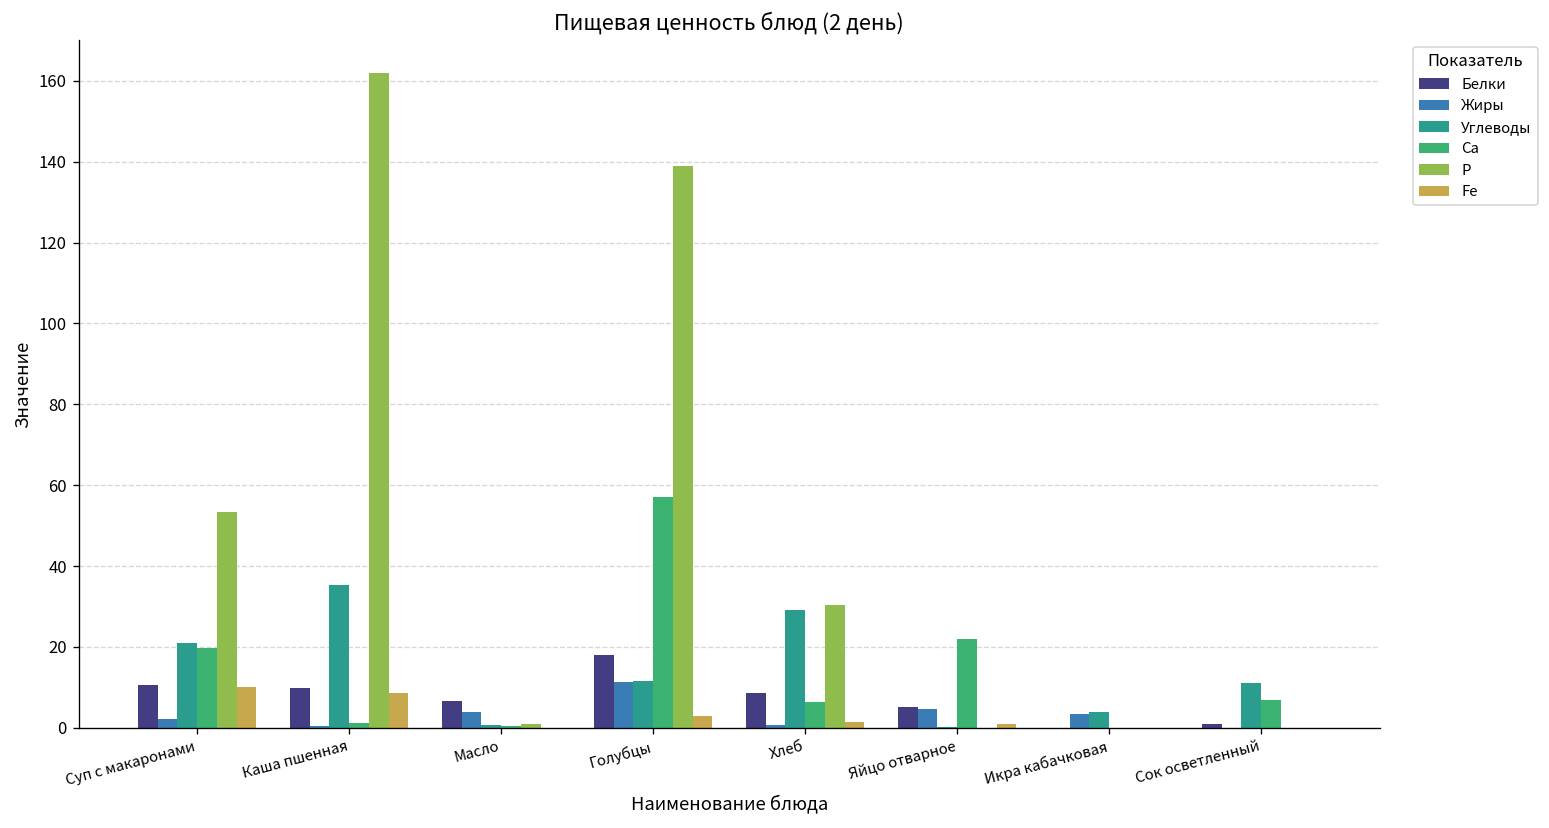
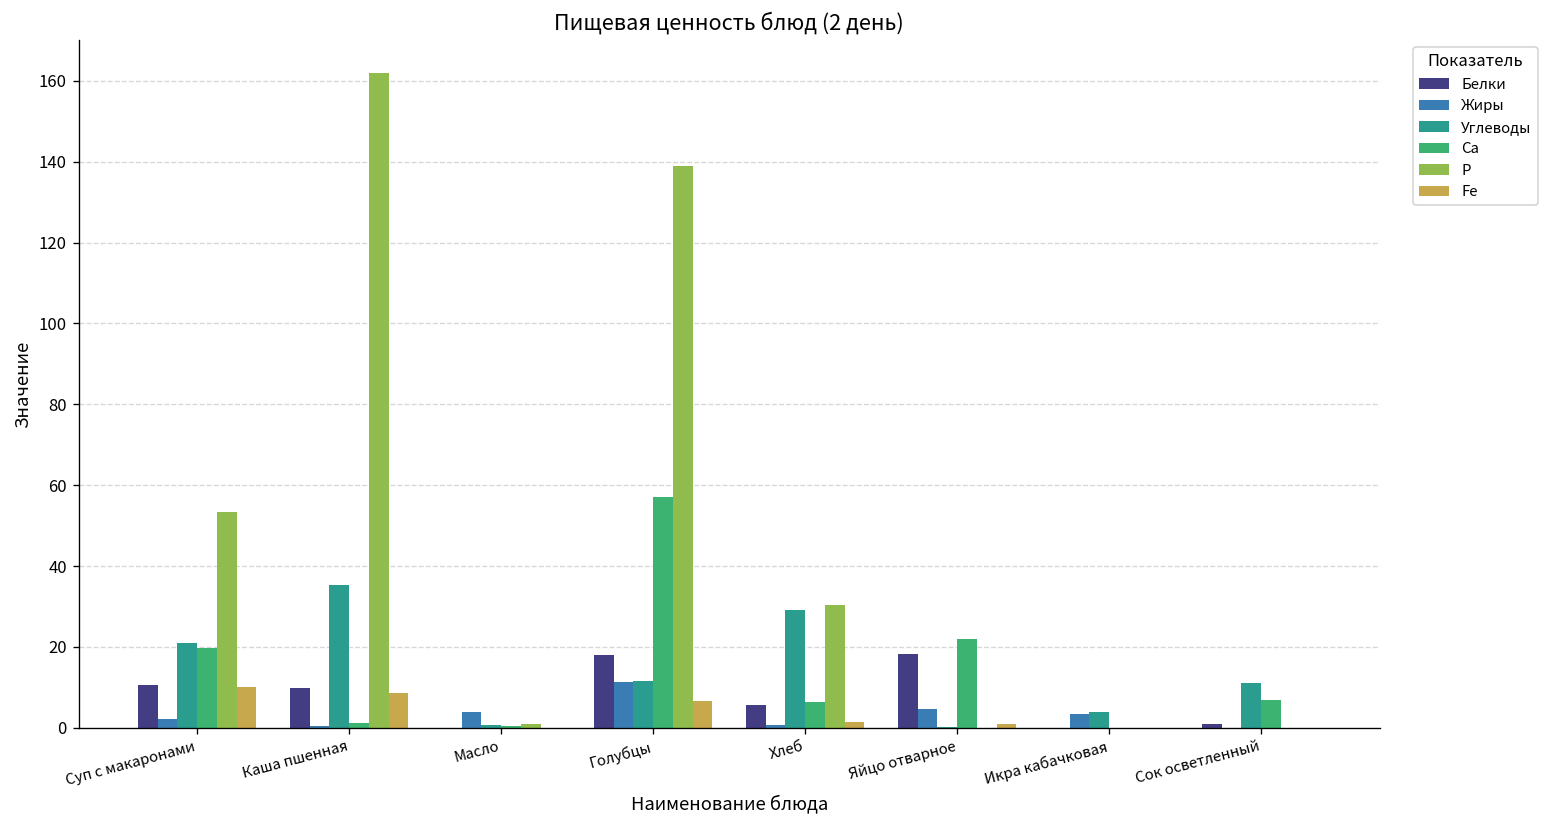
Белки, Масло: 7 -> 0
Fe, Голубцы: 3 -> 7
Белки, Хлеб: 9 -> 6
Белки, Яйцо отварное: 5 -> 18
